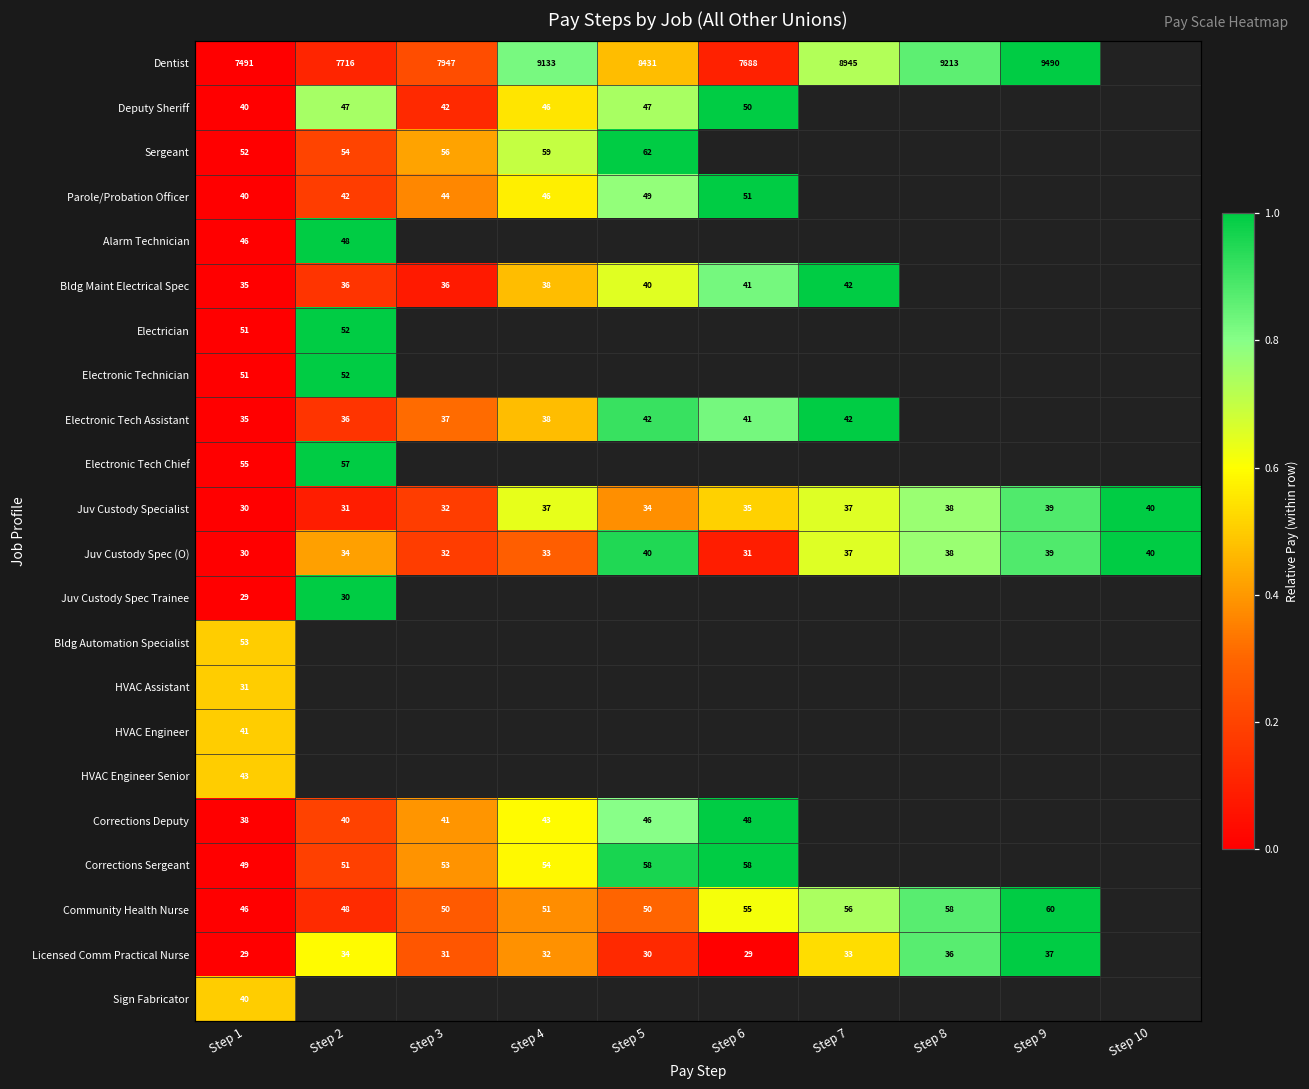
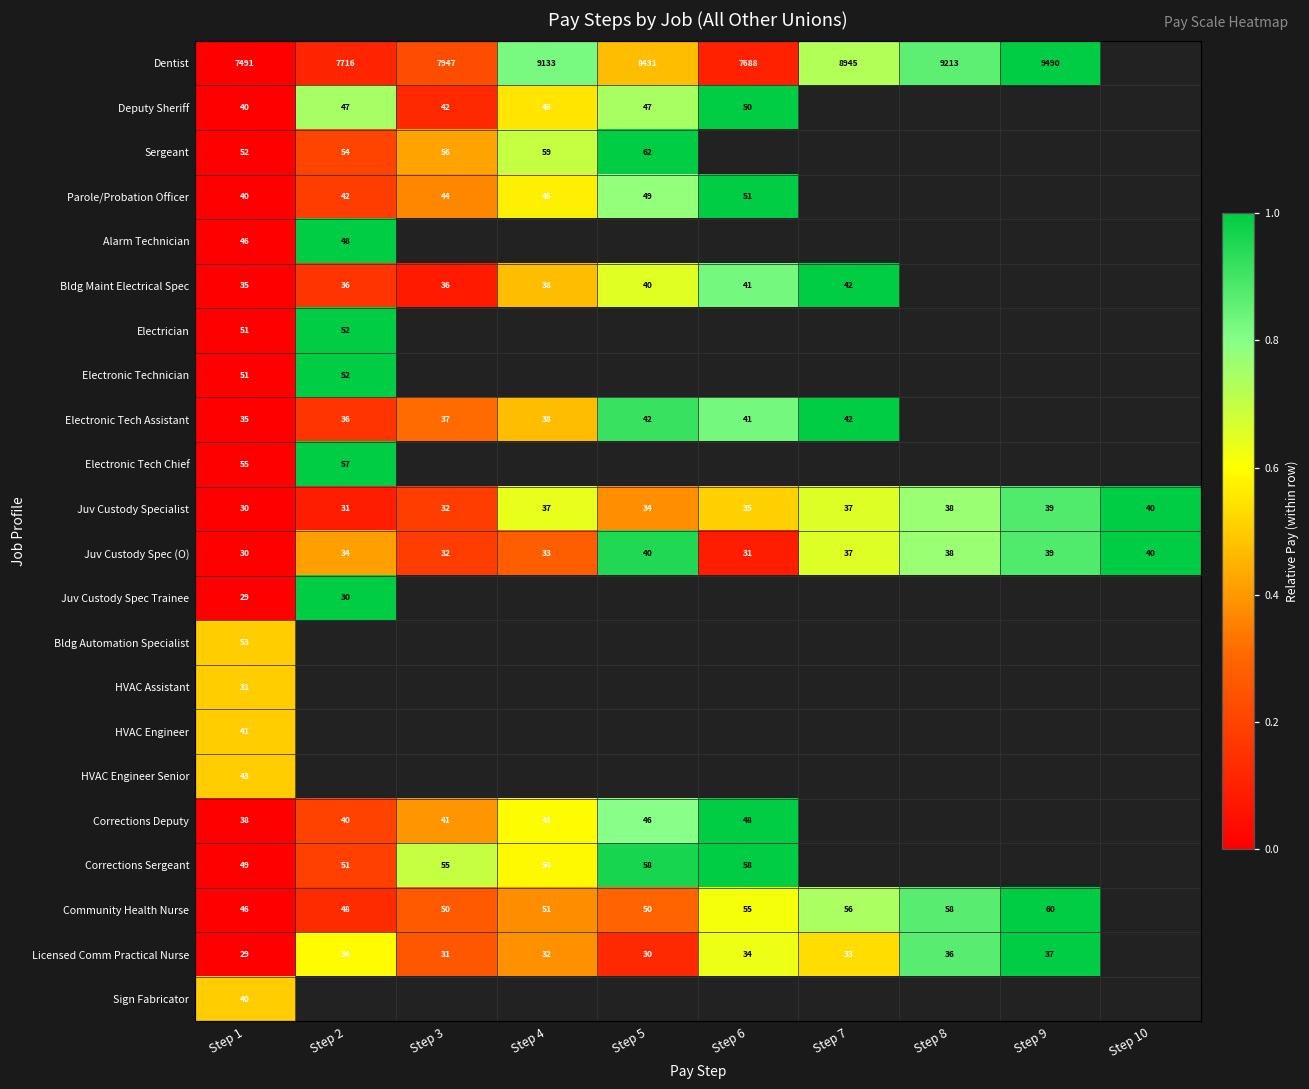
Corrections Sergeant, Step 3: 53 -> 55
Licensed Comm Practical Nurse, Step 6: 29 -> 34
